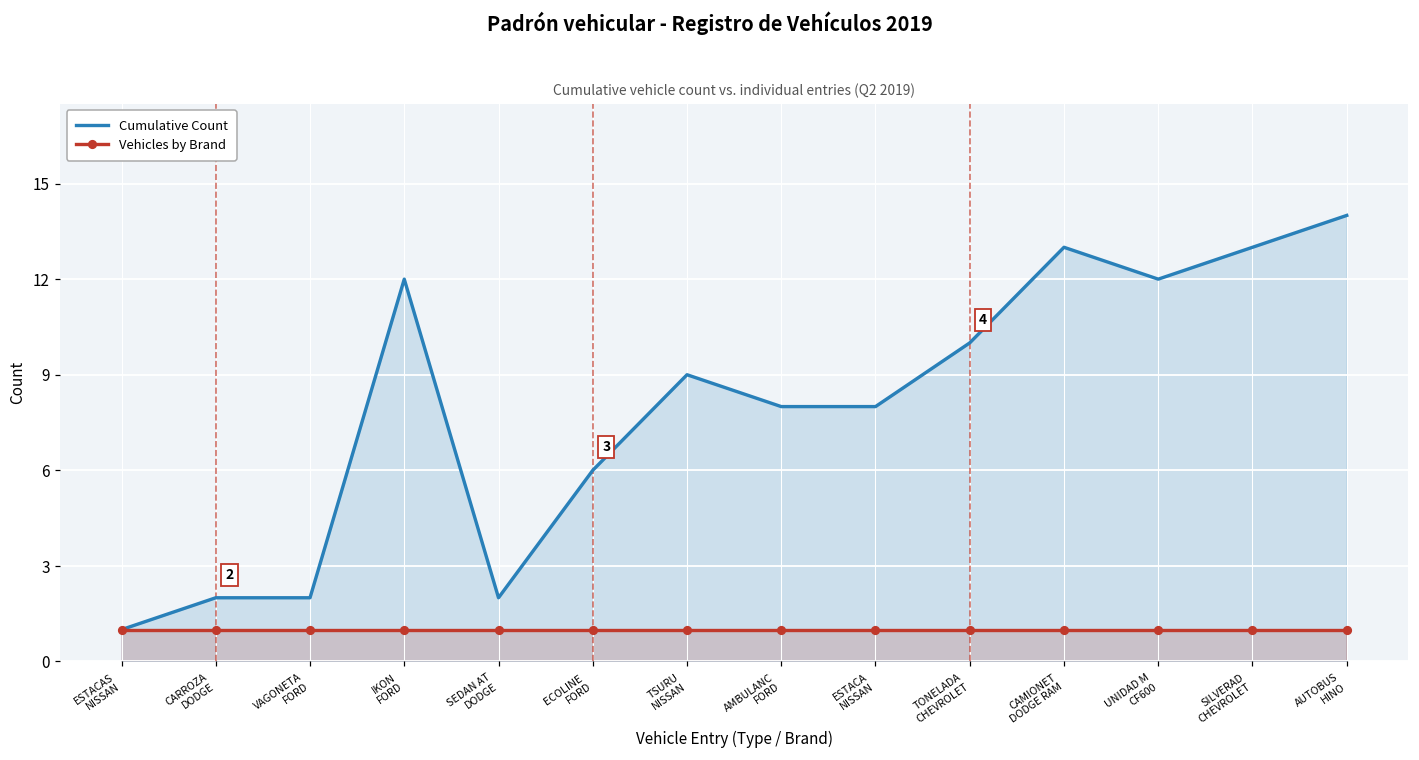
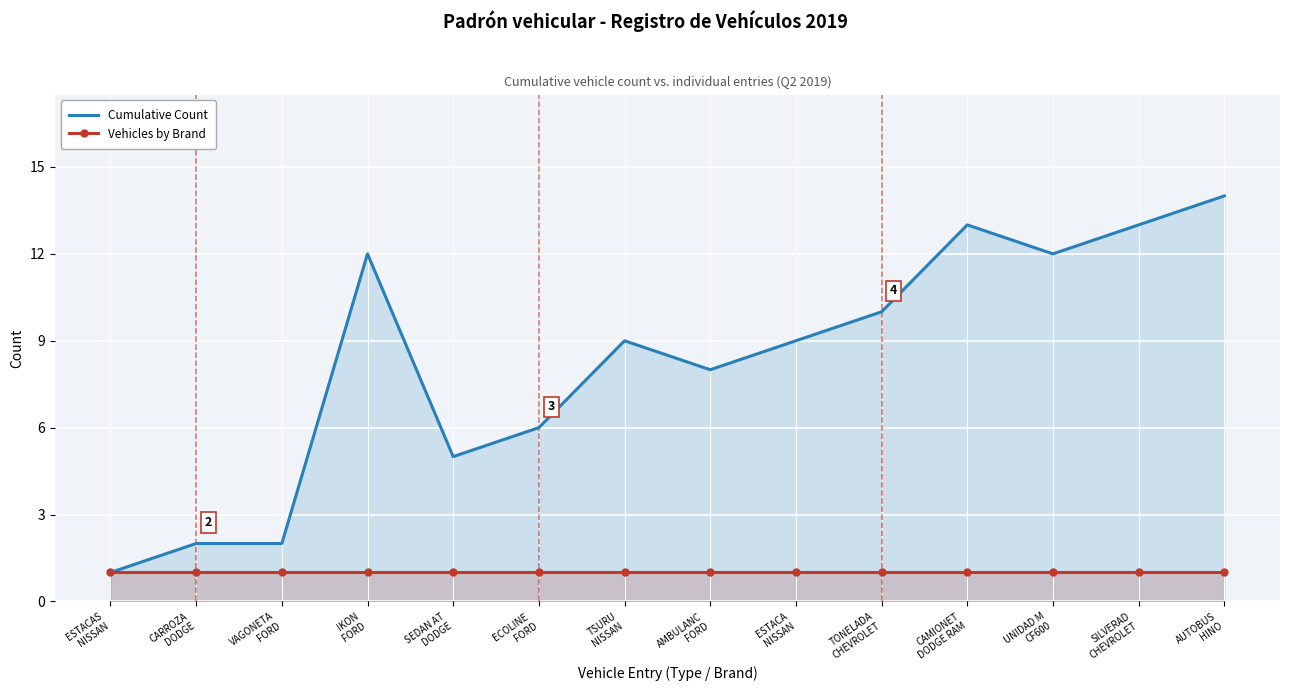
Cumulative Count, SEDAN AT DODGE: 2 -> 5
Cumulative Count, ESTACA NISSAN: 8 -> 9
